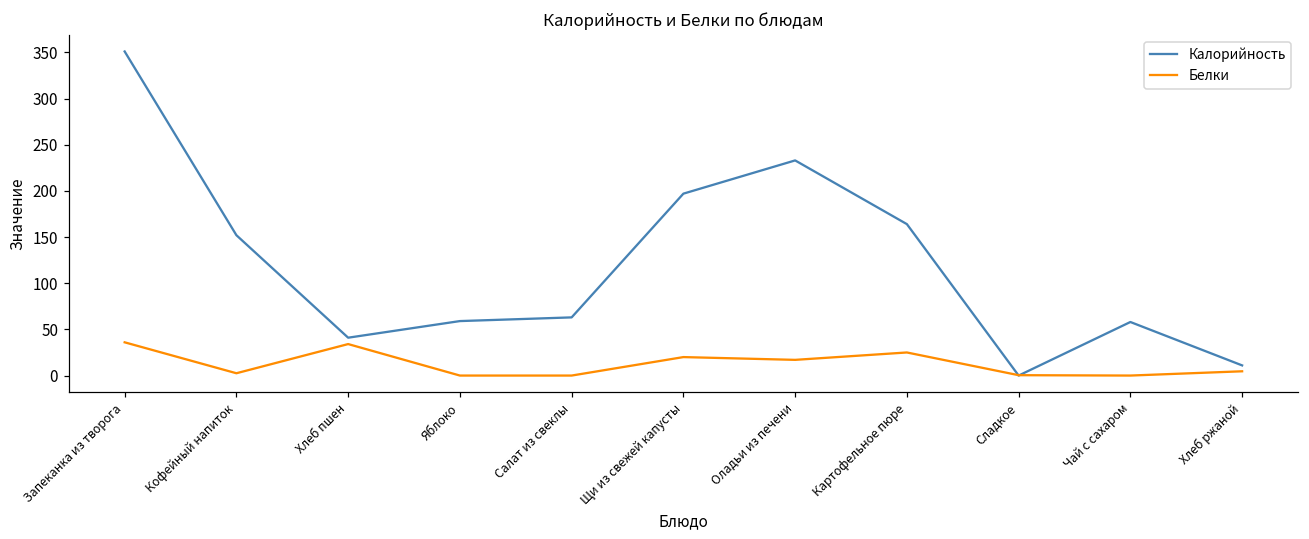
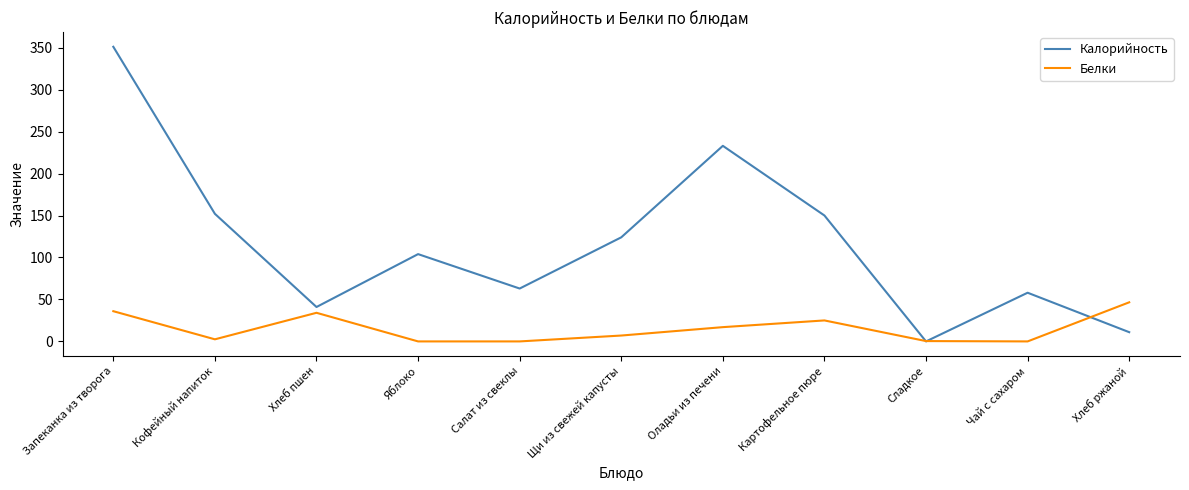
Калорийность, Яблоко: 60 -> 100
Калорийность, Щи из свежей капусты: 200 -> 120
Белки, Щи из свежей капусты: 20 -> 10
Калорийность, Картофельное пюре: 160 -> 150
Белки, Хлеб ржаной: 0 -> 50
